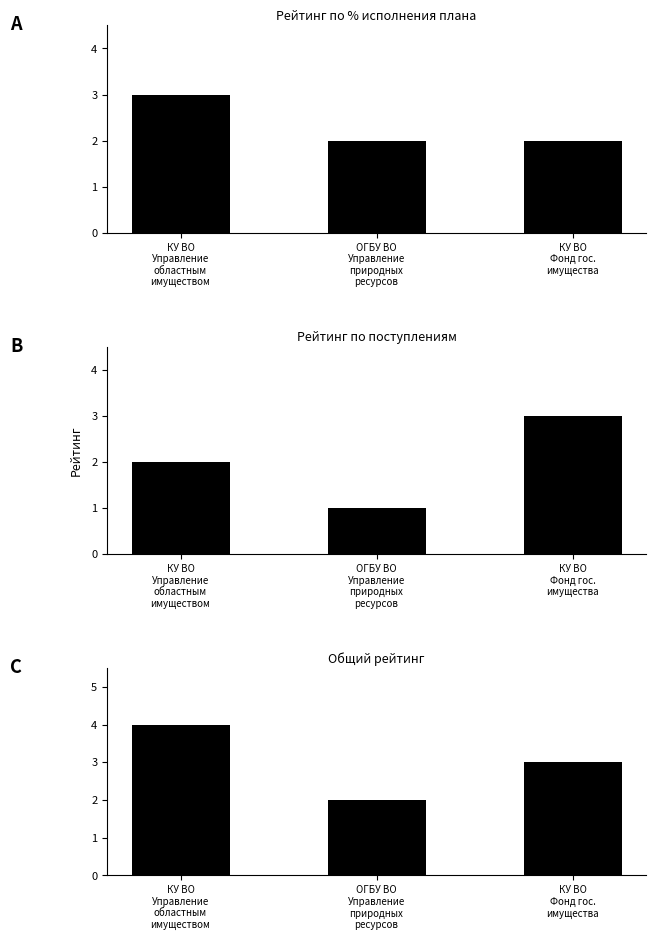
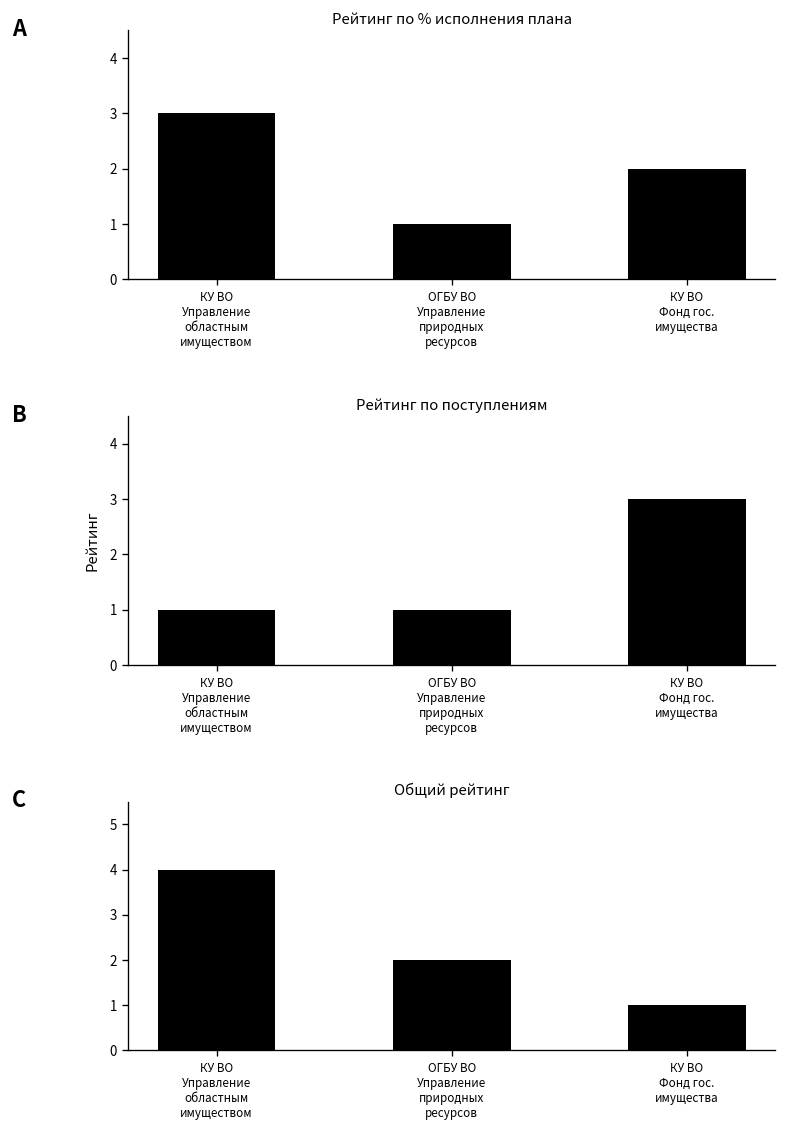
Рейтинг по % исполнения плана, ОГБУ ВО Управление природных ресурсов: 2 -> 1
Рейтинг по поступлениям, КУ ВО Управление областным имуществом: 2 -> 1
Общий рейтинг, КУ ВО Фонд гос. имущества: 3 -> 1
